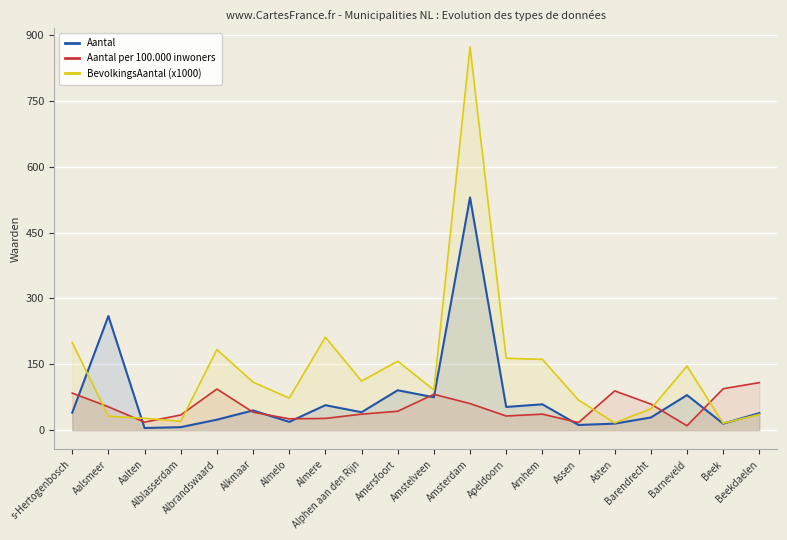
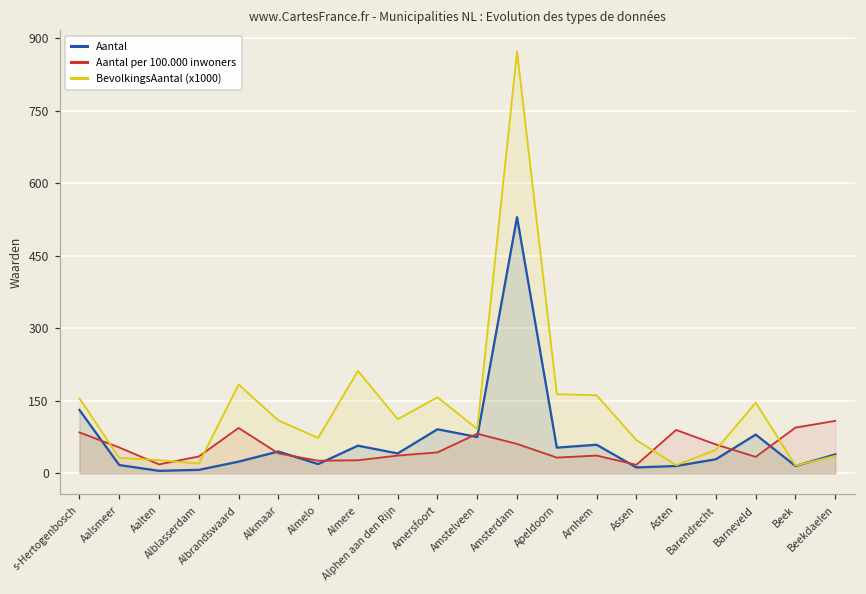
Aantal, s-Hertogenbosch: 40 -> 130
BevolkingsAantal (x1000), s-Hertogenbosch: 200 -> 160
Aantal, Aalsmeer: 260 -> 20
Aantal per 100.000 inwoners, Barneveld: 10 -> 30
